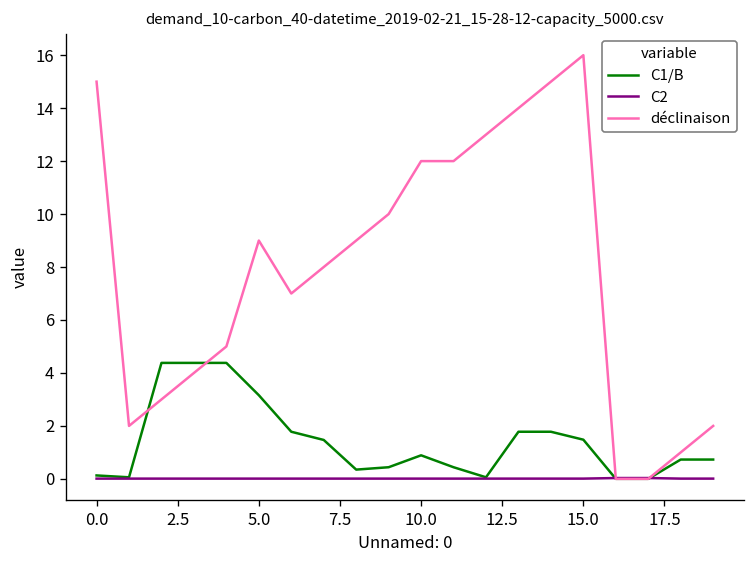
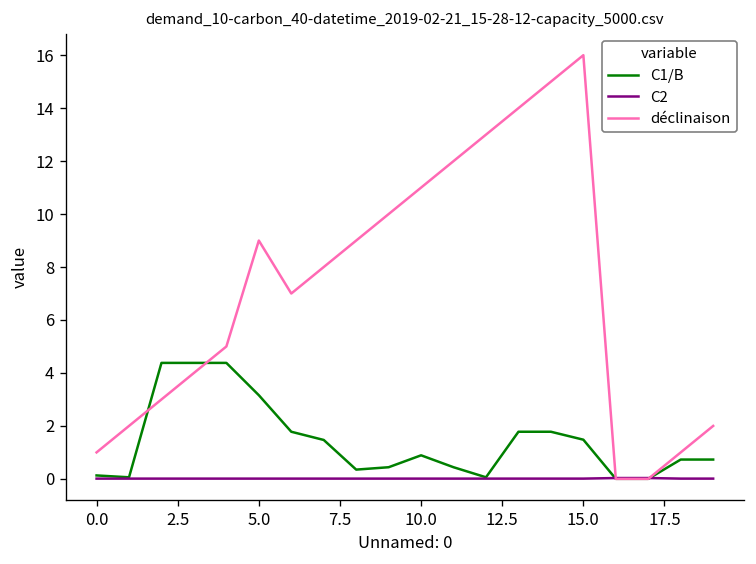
déclinaison, 0.0: 15 -> 1
déclinaison, 10.0: 12 -> 11
